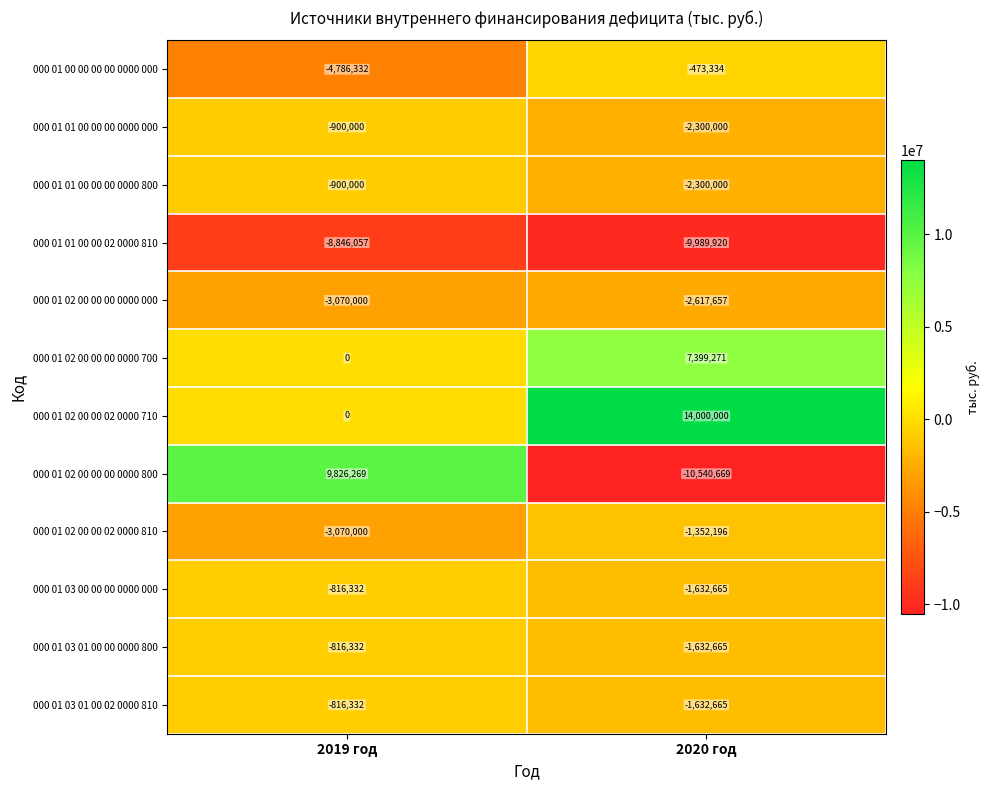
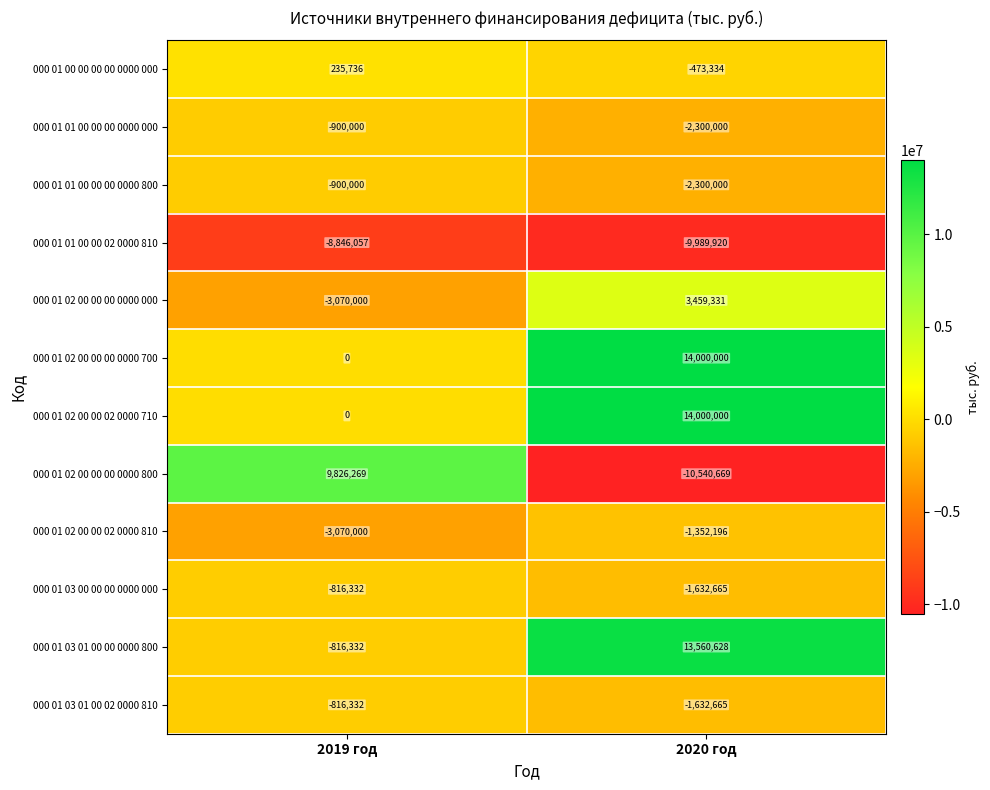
000 01 00 00 00 00 0000 000, 2019 год: -4,786,332 -> 235,736
000 01 02 00 00 00 0000 000, 2020 год: -2,617,657 -> 3,459,331
000 01 02 00 00 00 0000 700, 2020 год: 7,399,271 -> 14,000,000
000 01 03 01 00 00 0000 800, 2020 год: -1,632,665 -> 13,560,628
